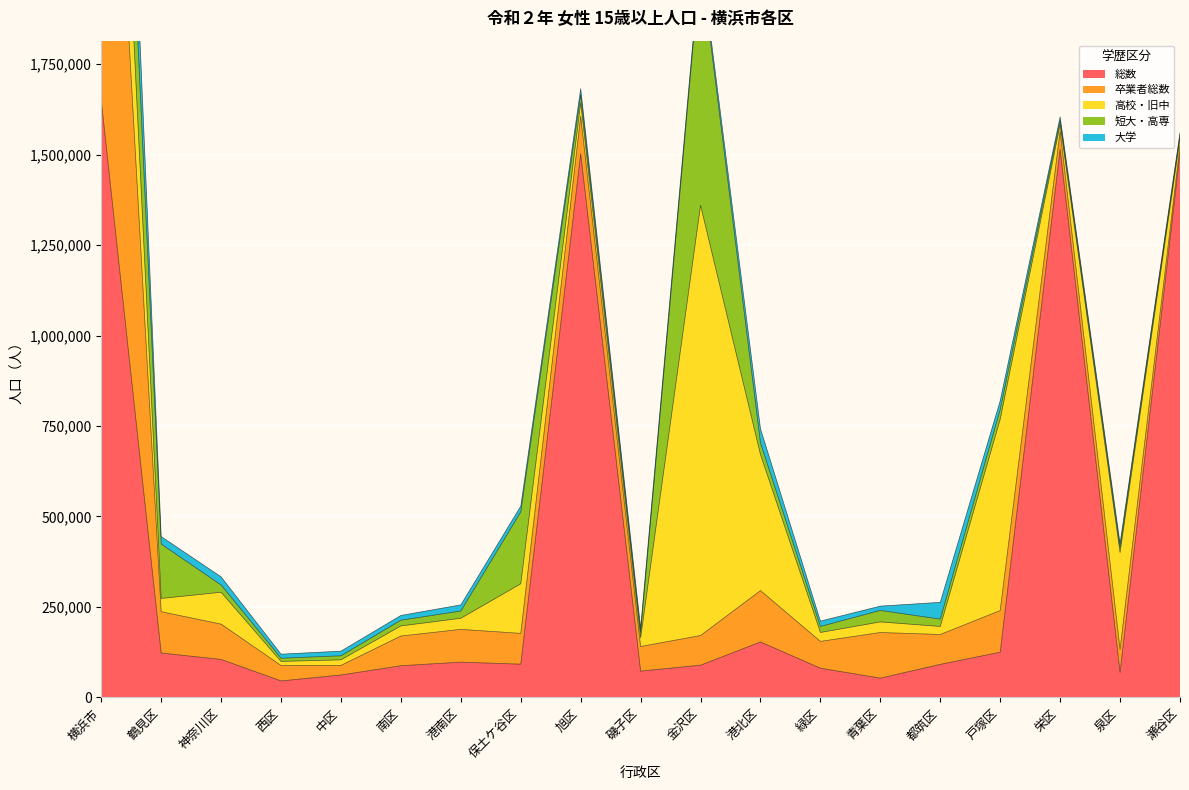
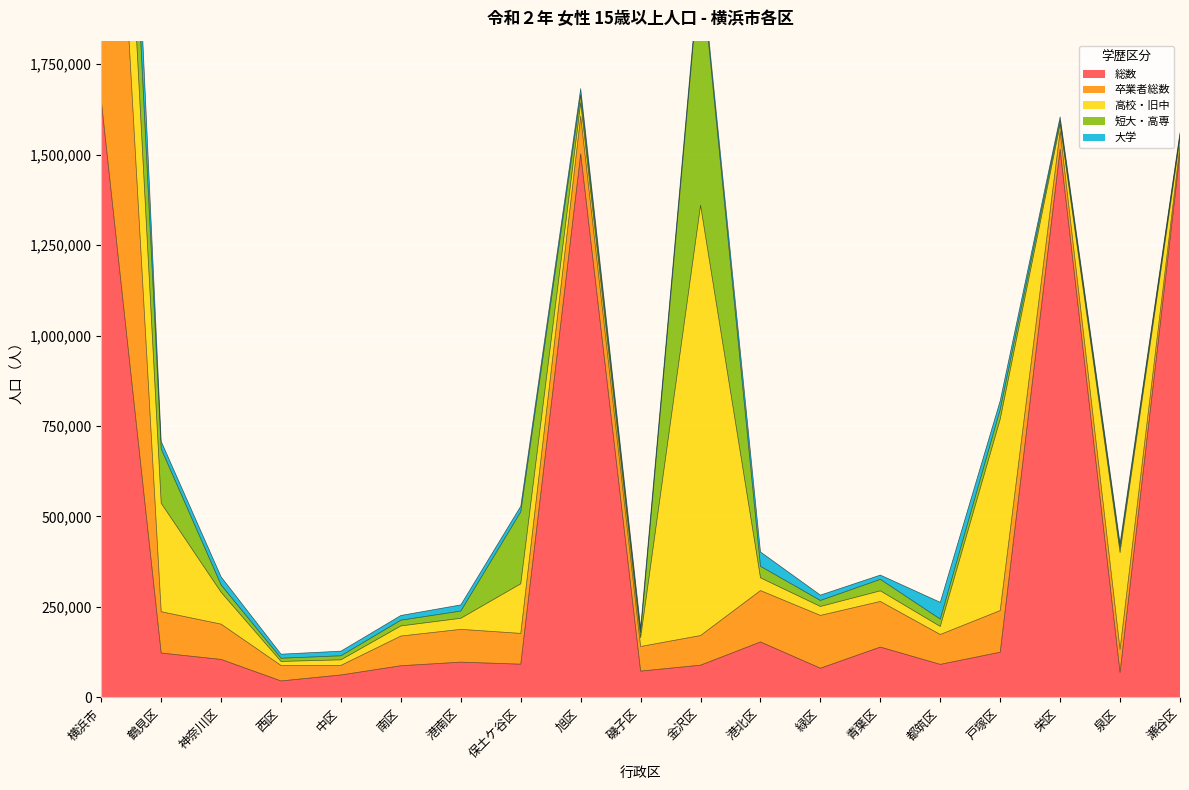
高校・旧中, 鶴見区: 40,000 -> 300,000
高校・旧中, 港北区: 380,000 -> 40,000
卒業者総数, 緑区: 70,000 -> 150,000
総数, 青葉区: 50,000 -> 140,000
